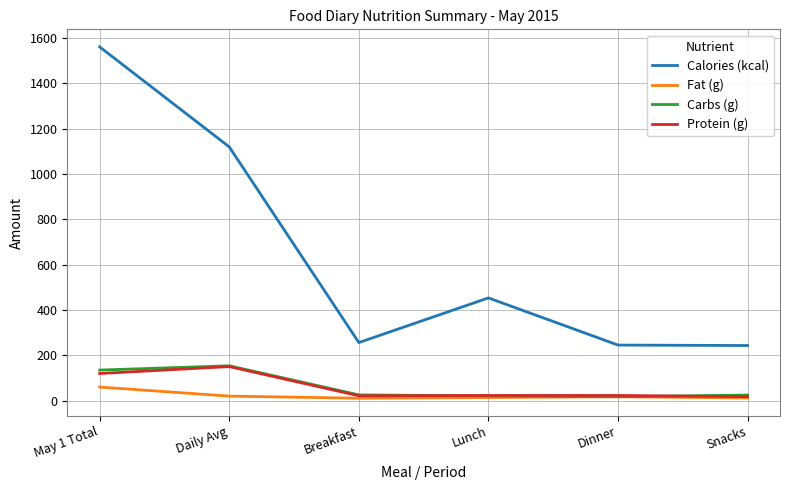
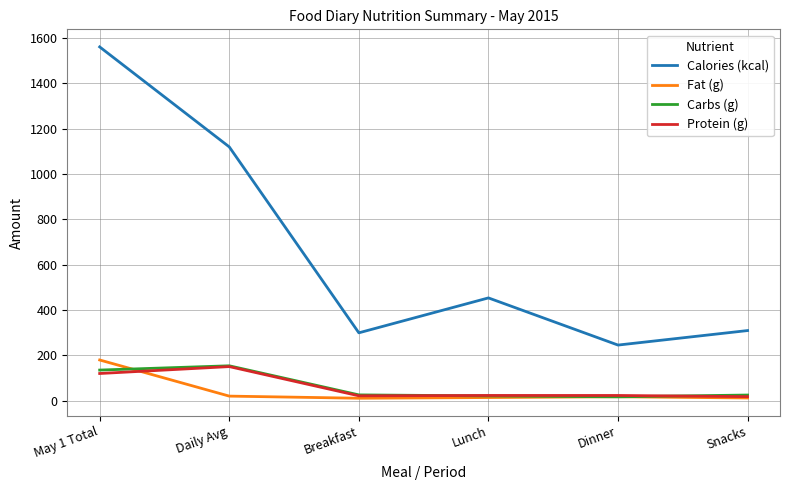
Fat (g), May 1 Total: 60 -> 180
Calories (kcal), Breakfast: 260 -> 300
Calories (kcal), Snacks: 240 -> 310
